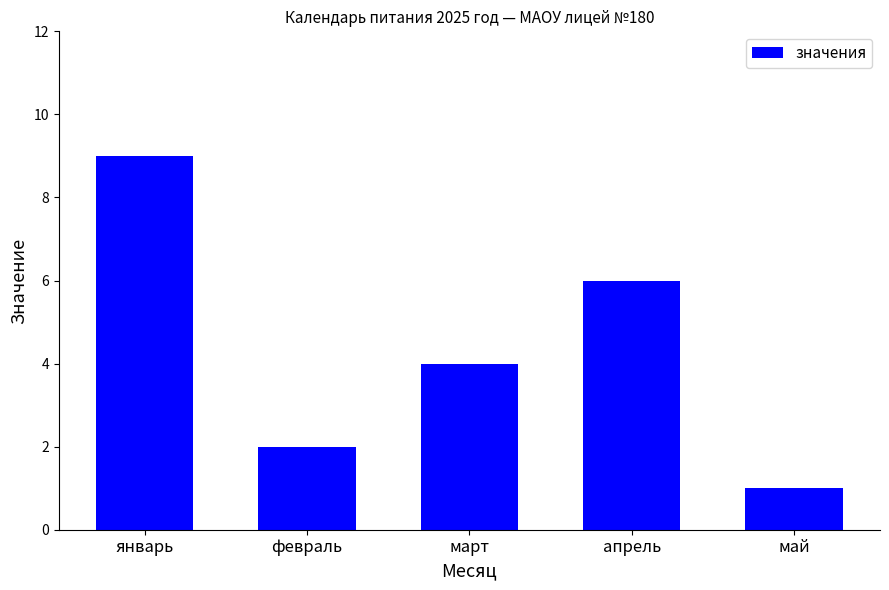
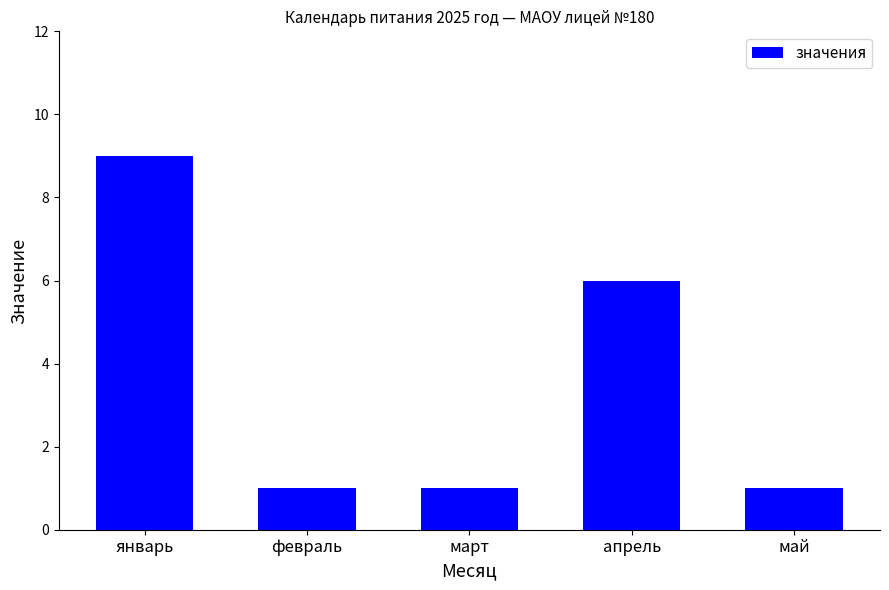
февраль: 2 -> 1
март: 4 -> 1
